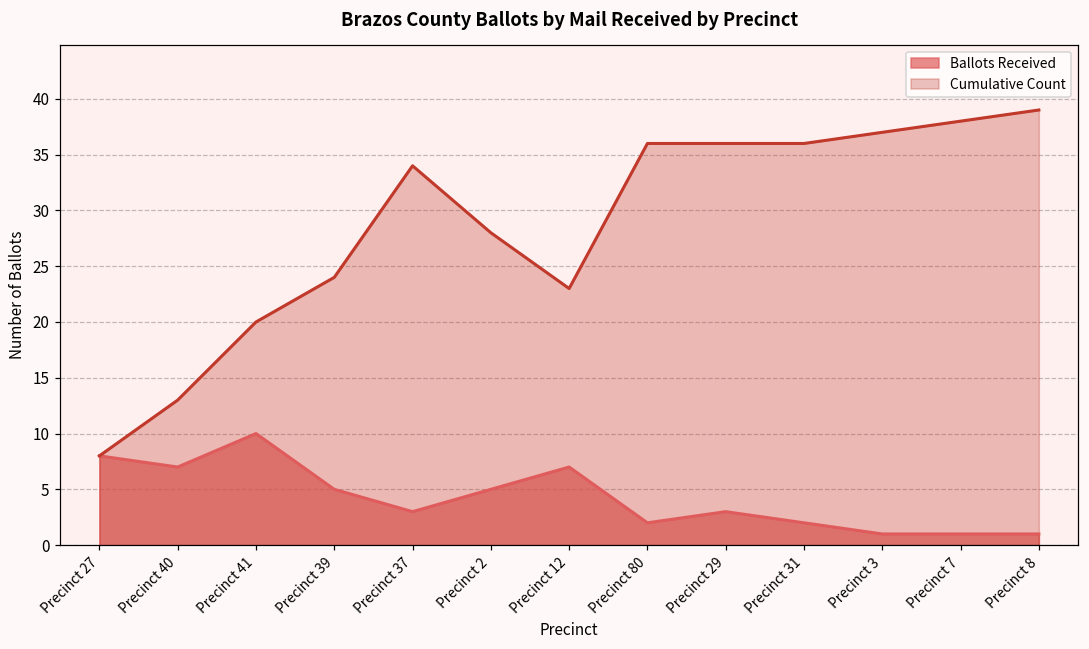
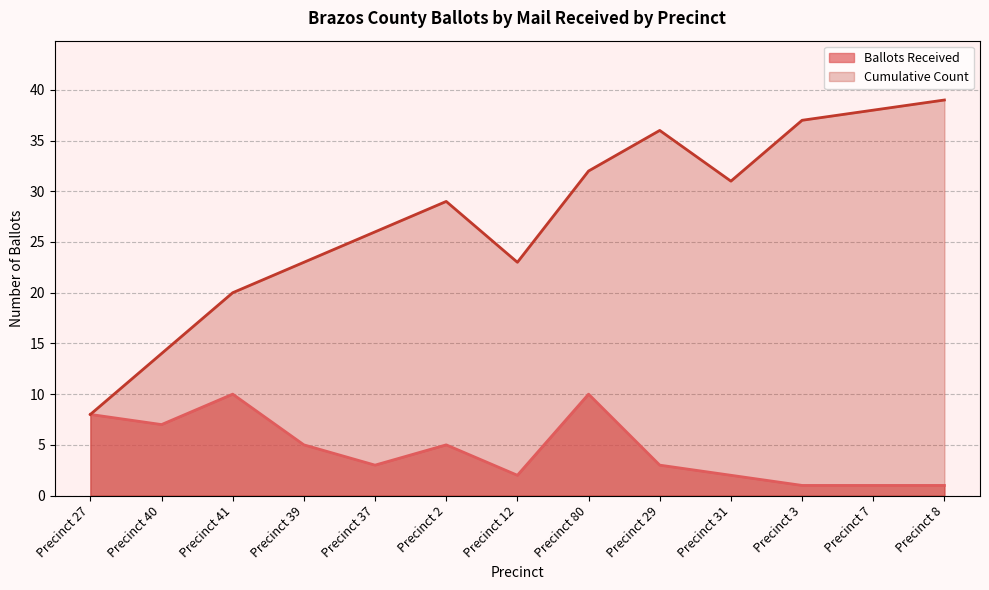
Cumulative Count, Precinct 40: 13 -> 14
Cumulative Count, Precinct 39: 24 -> 23
Cumulative Count, Precinct 37: 34 -> 26
Cumulative Count, Precinct 2: 28 -> 29
Ballots Received, Precinct 12: 7 -> 2
Ballots Received, Precinct 80: 2 -> 10
Cumulative Count, Precinct 80: 36 -> 32
Cumulative Count, Precinct 31: 36 -> 31
